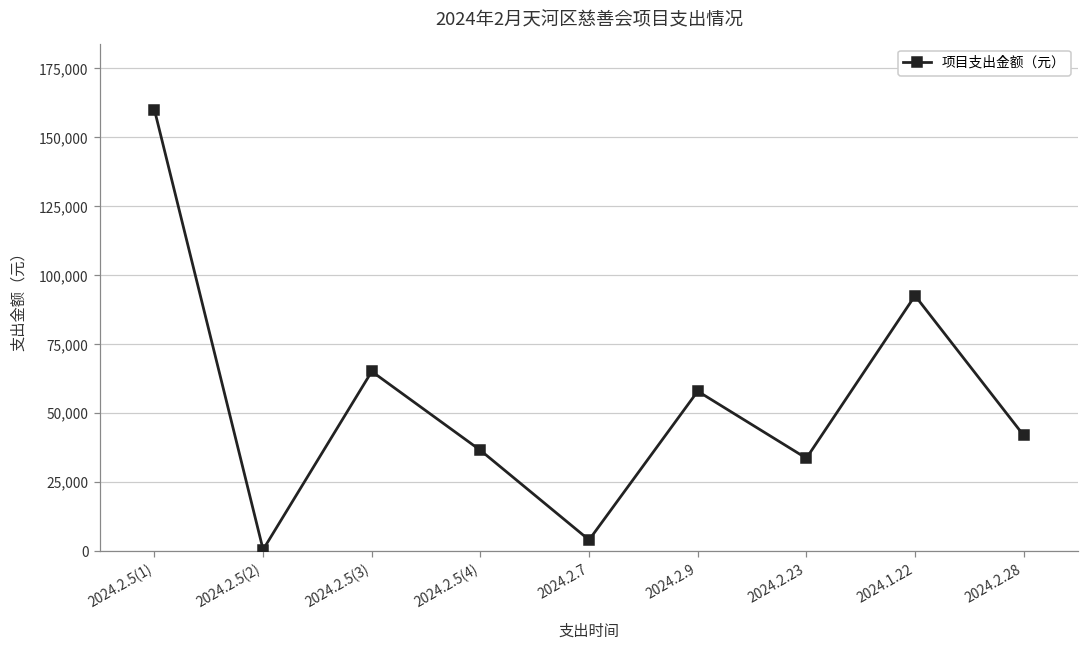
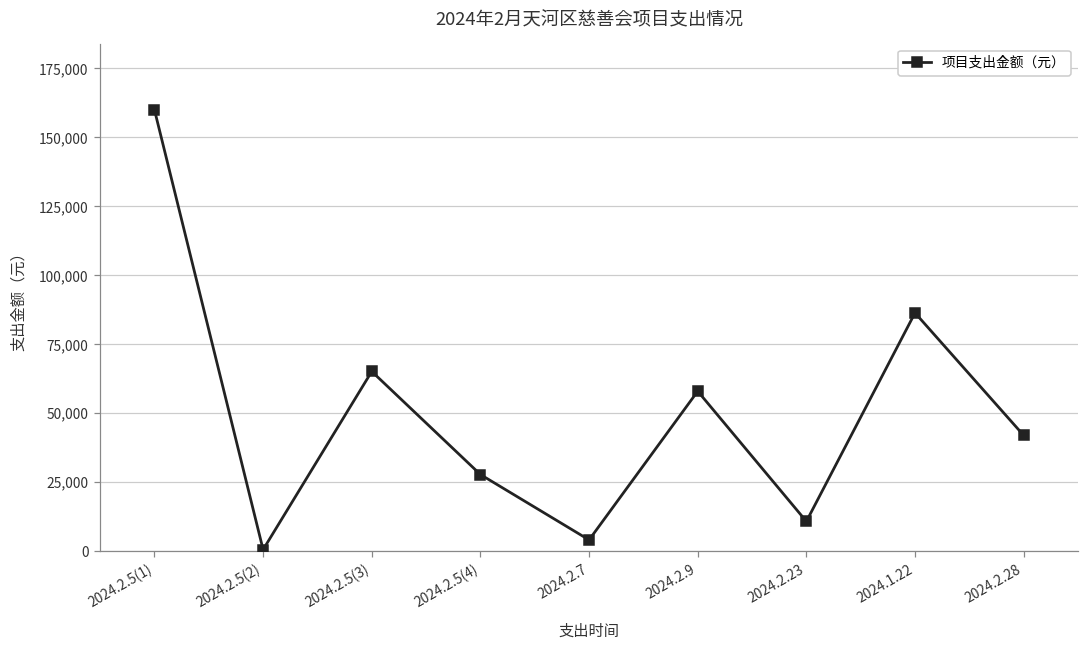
2024.2.5(4): 37,000 -> 28,000
2024.2.23: 34,000 -> 11,000
2024.1.22: 93,000 -> 86,000
